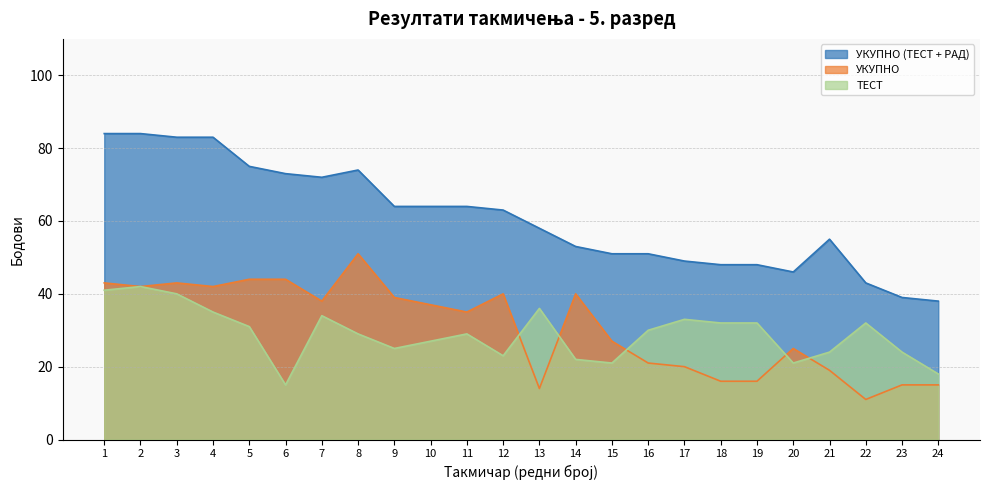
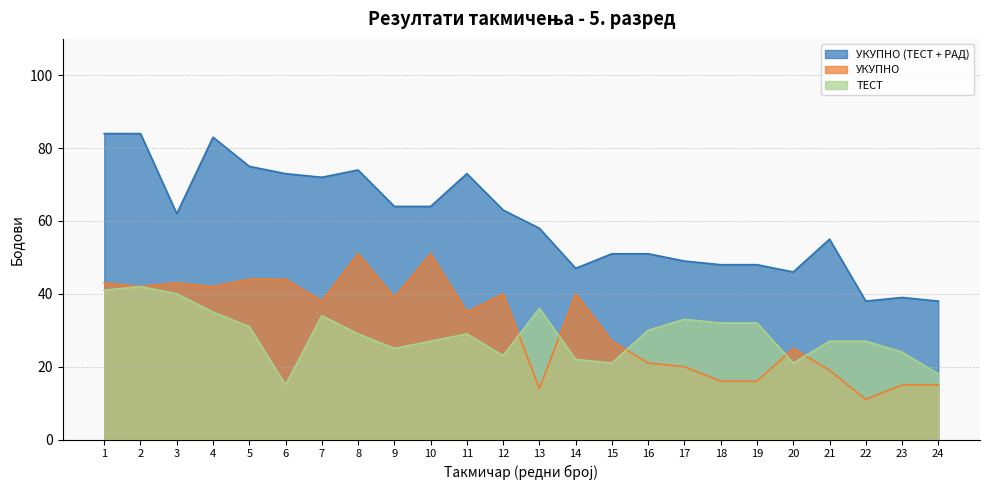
УКУПНО (ТЕСТ + РАД), 3: 83 -> 62
УКУПНО, 10: 37 -> 51
УКУПНО (ТЕСТ + РАД), 11: 64 -> 73
УКУПНО (ТЕСТ + РАД), 14: 53 -> 47
ТЕСТ, 21: 24 -> 27
УКУПНО (ТЕСТ + РАД), 22: 43 -> 38
ТЕСТ, 22: 32 -> 27
